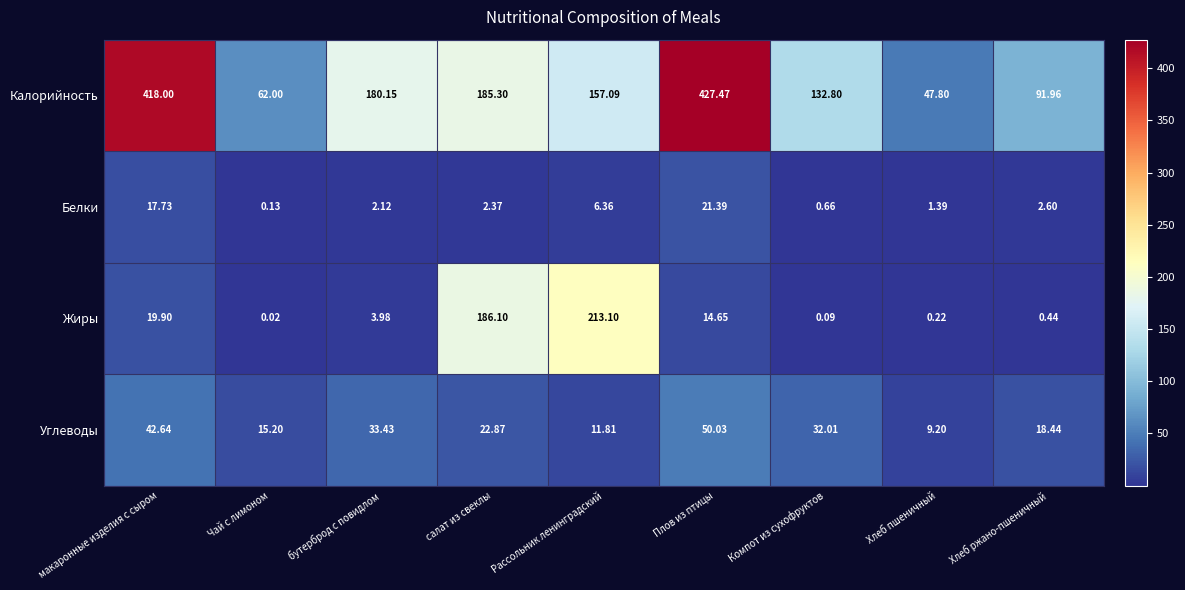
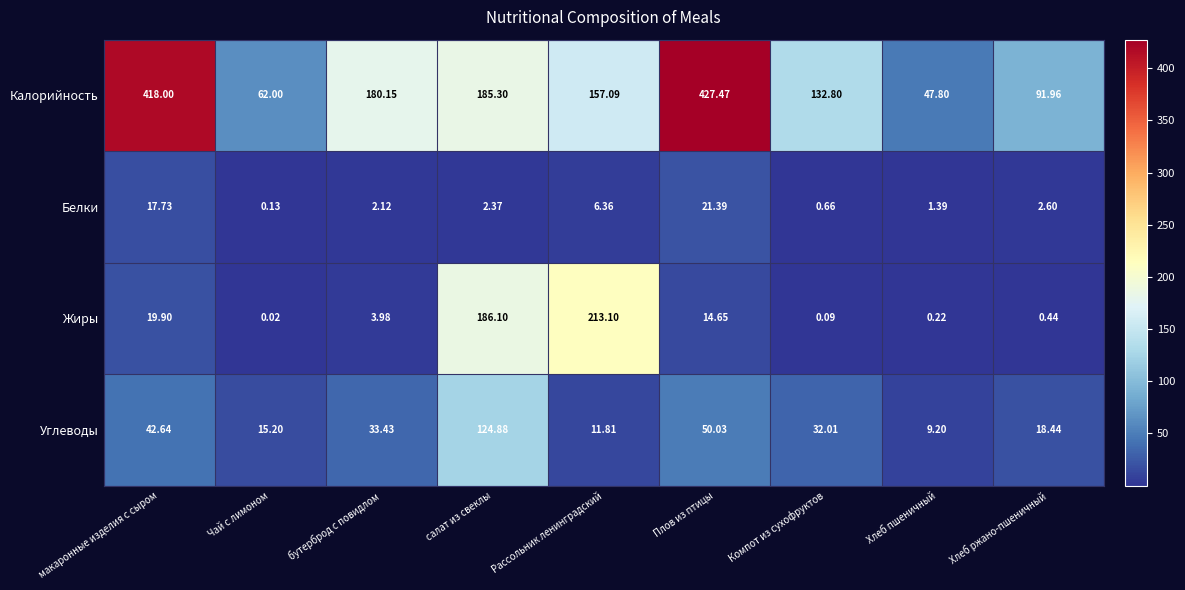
Углеводы, салат из свеклы: 22.87 -> 124.88
